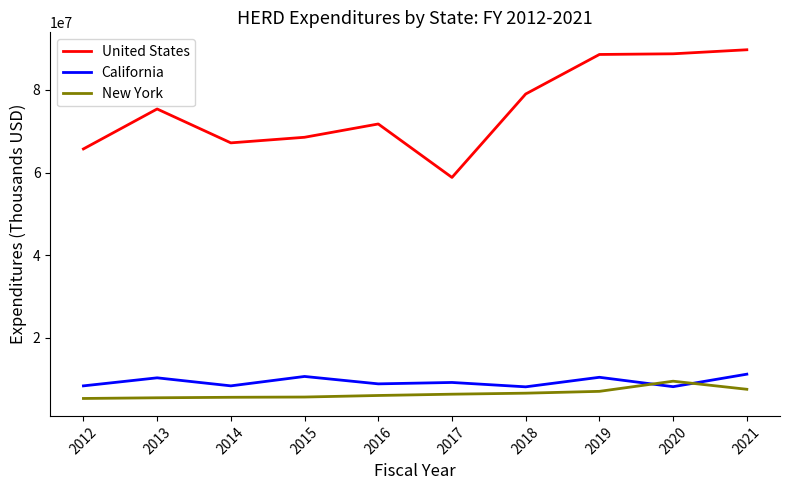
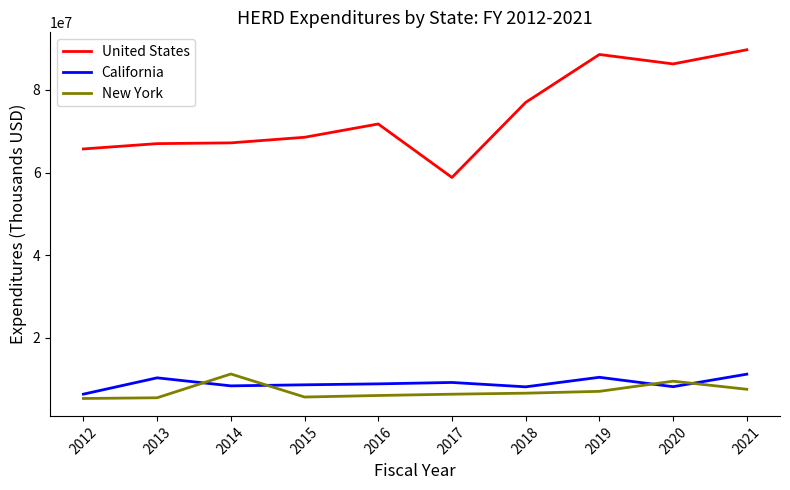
California, 2012: 8000000 -> 6000000
United States, 2013: 75000000 -> 67000000
New York, 2014: 6000000 -> 11000000
California, 2015: 11000000 -> 9000000
United States, 2018: 79000000 -> 77000000
United States, 2020: 89000000 -> 86000000
